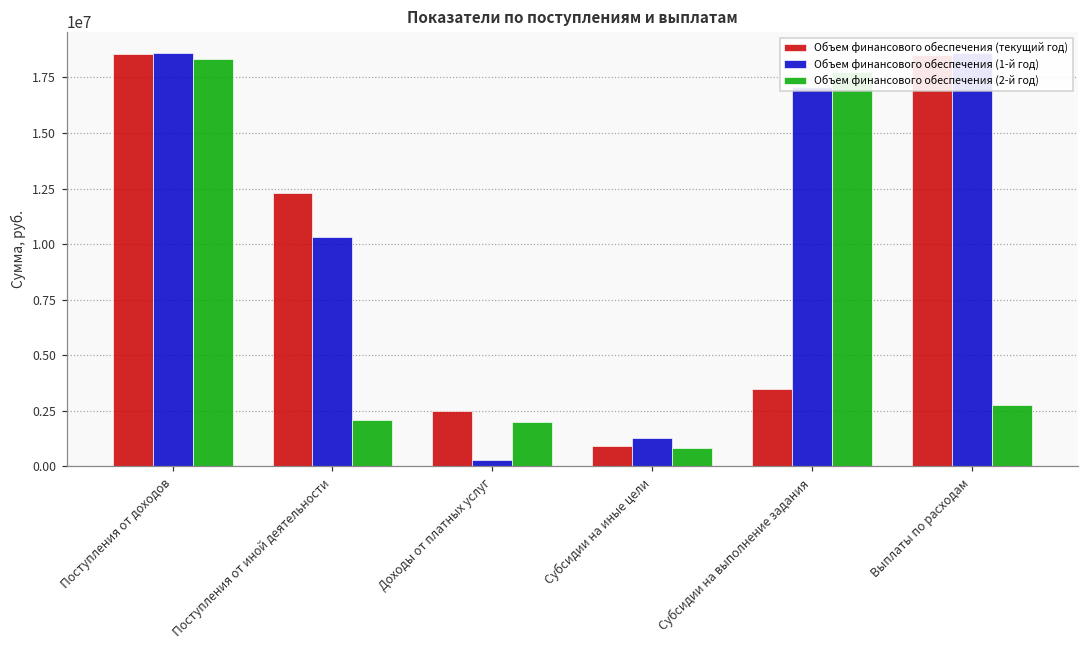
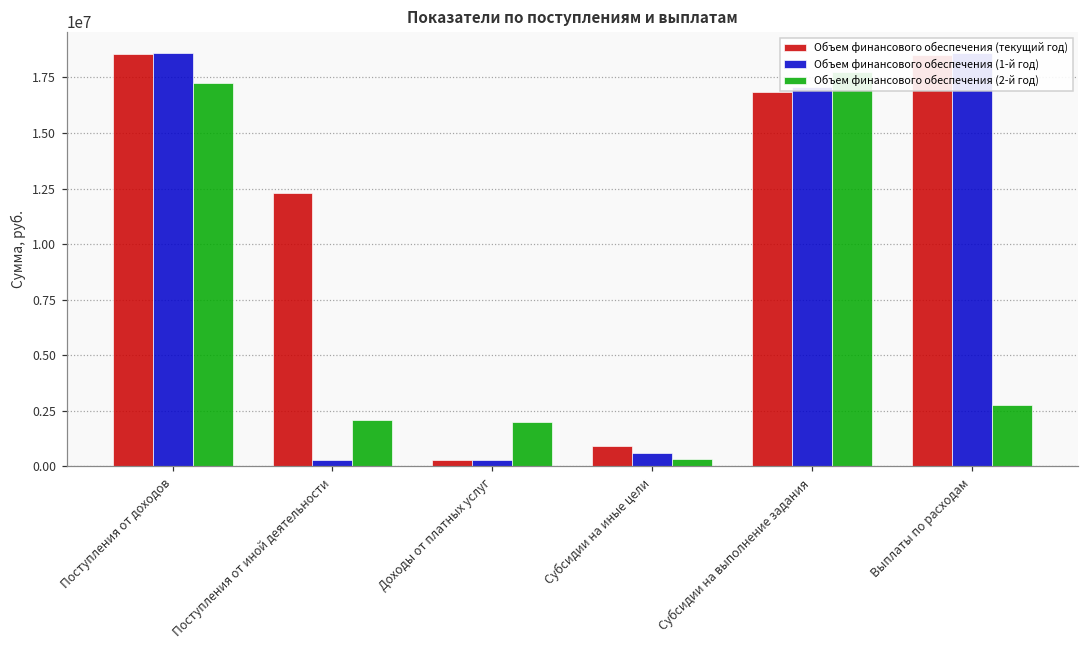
Объем финансового обеспечения (2-й год), Поступления от доходов: 18300000 -> 17300000
Объем финансового обеспечения (1-й год), Поступления от иной деятельности: 10300000 -> 300000
Объем финансового обеспечения (текущий год), Доходы от платных услуг: 2500000 -> 300000
Объем финансового обеспечения (1-й год), Субсидии на иные цели: 1300000 -> 600000
Объем финансового обеспечения (2-й год), Субсидии на иные цели: 900000 -> 300000
Объем финансового обеспечения (текущий год), Субсидии на выполнение задания: 3500000 -> 16800000
